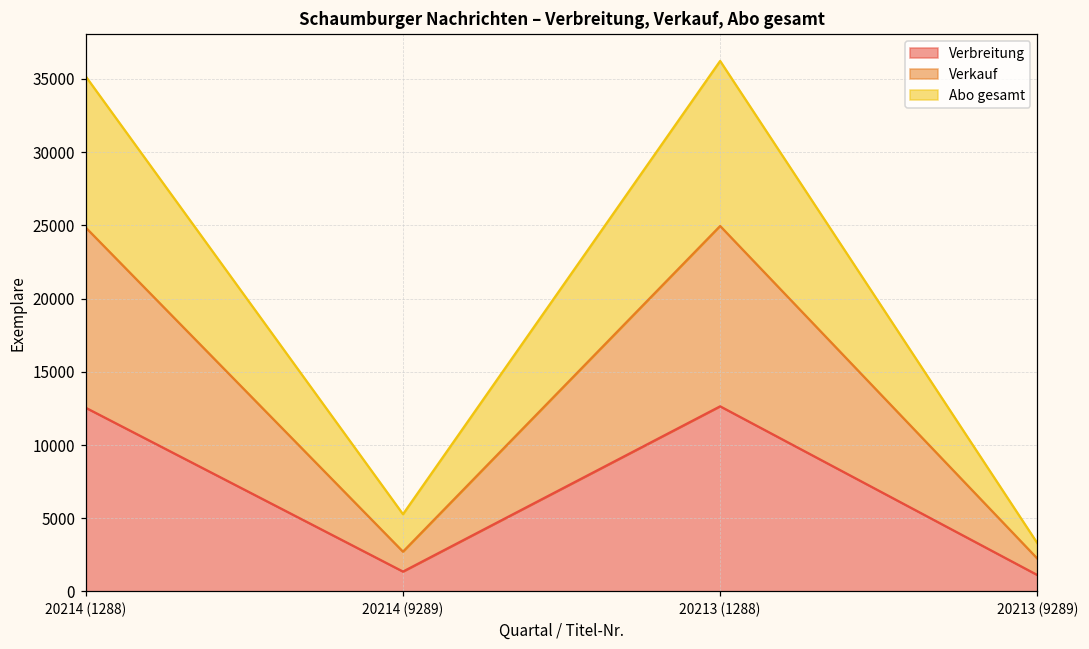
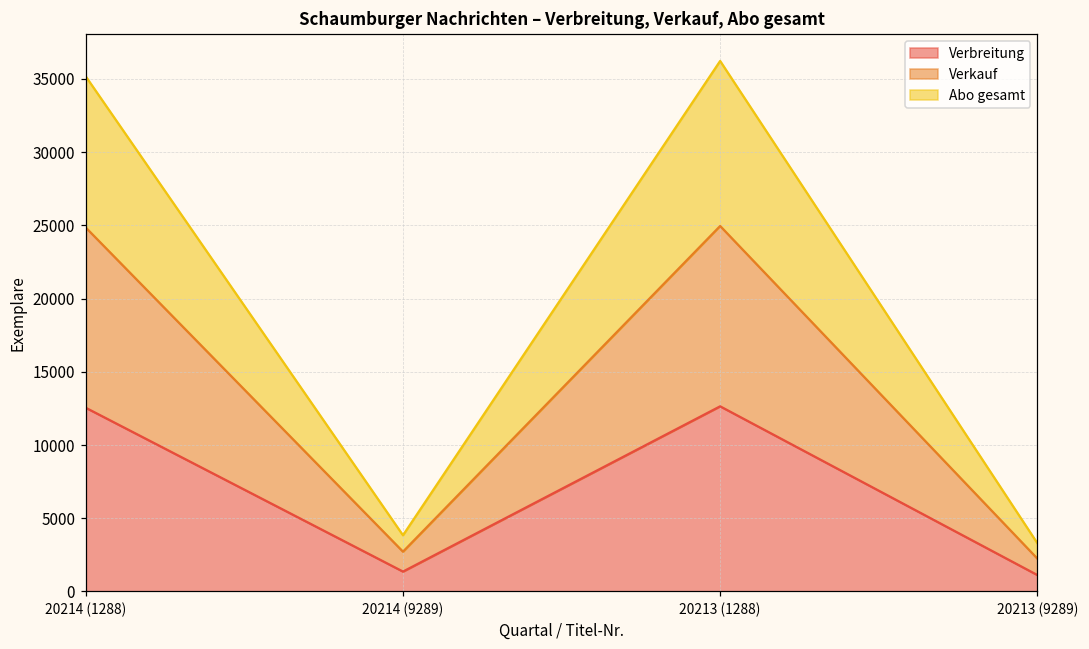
Abo gesamt, 20214 (9289): 2600 -> 1100
